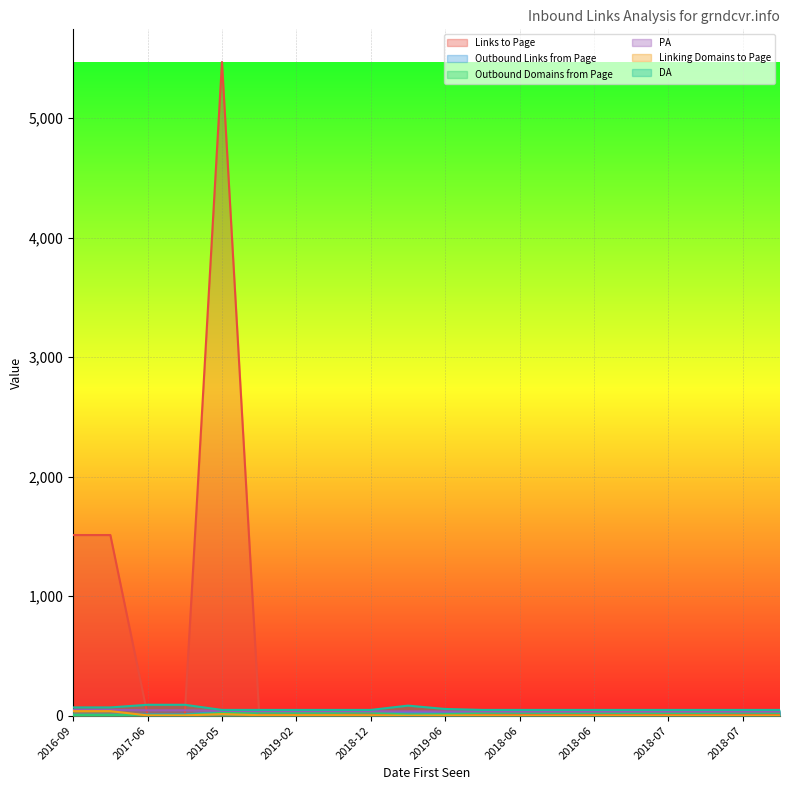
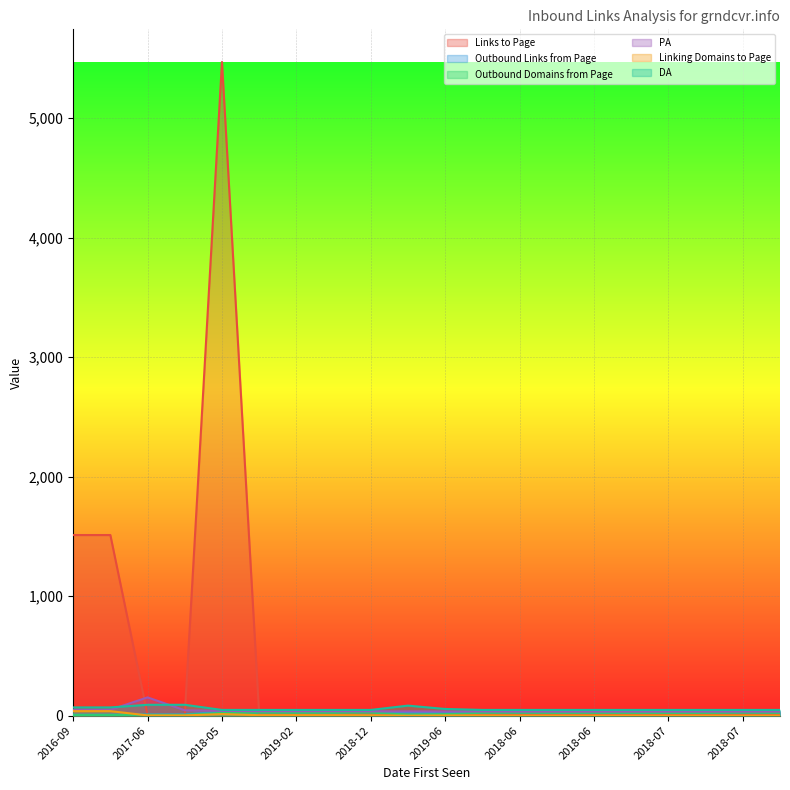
PA, 2017-06: 50 -> 150
